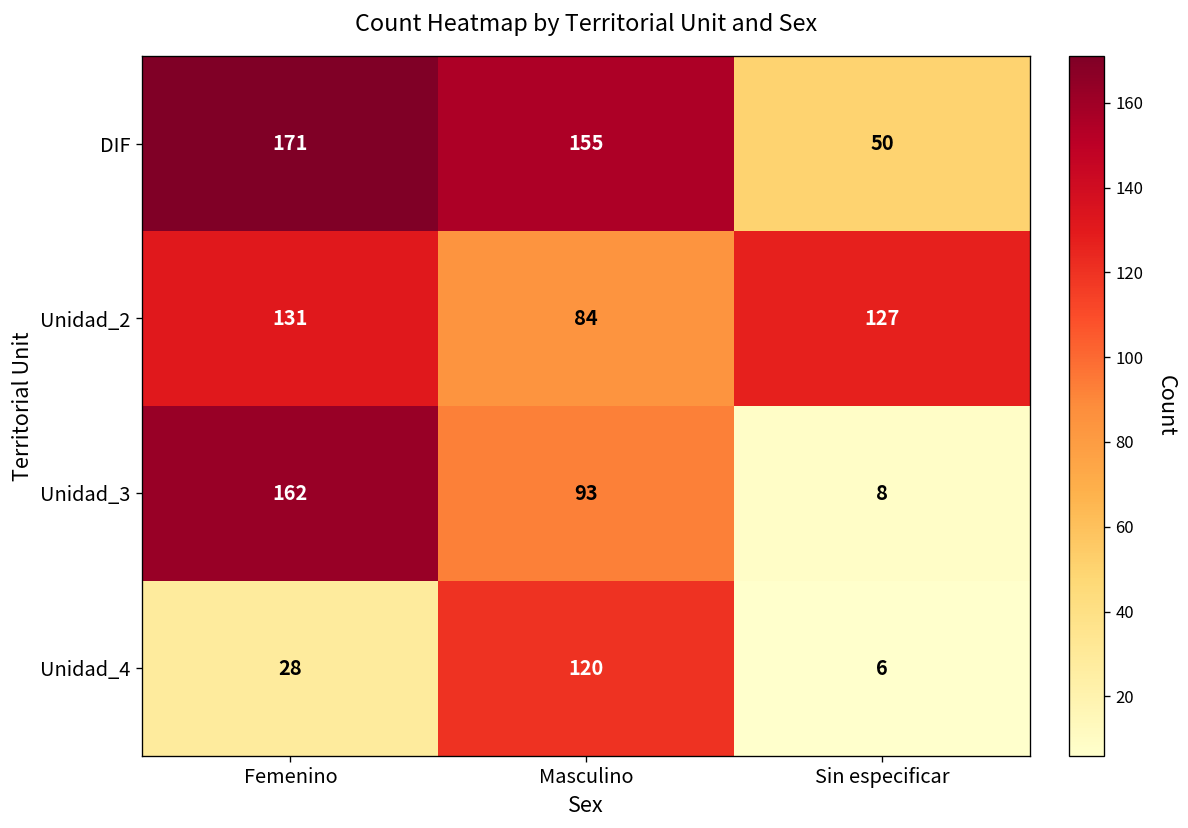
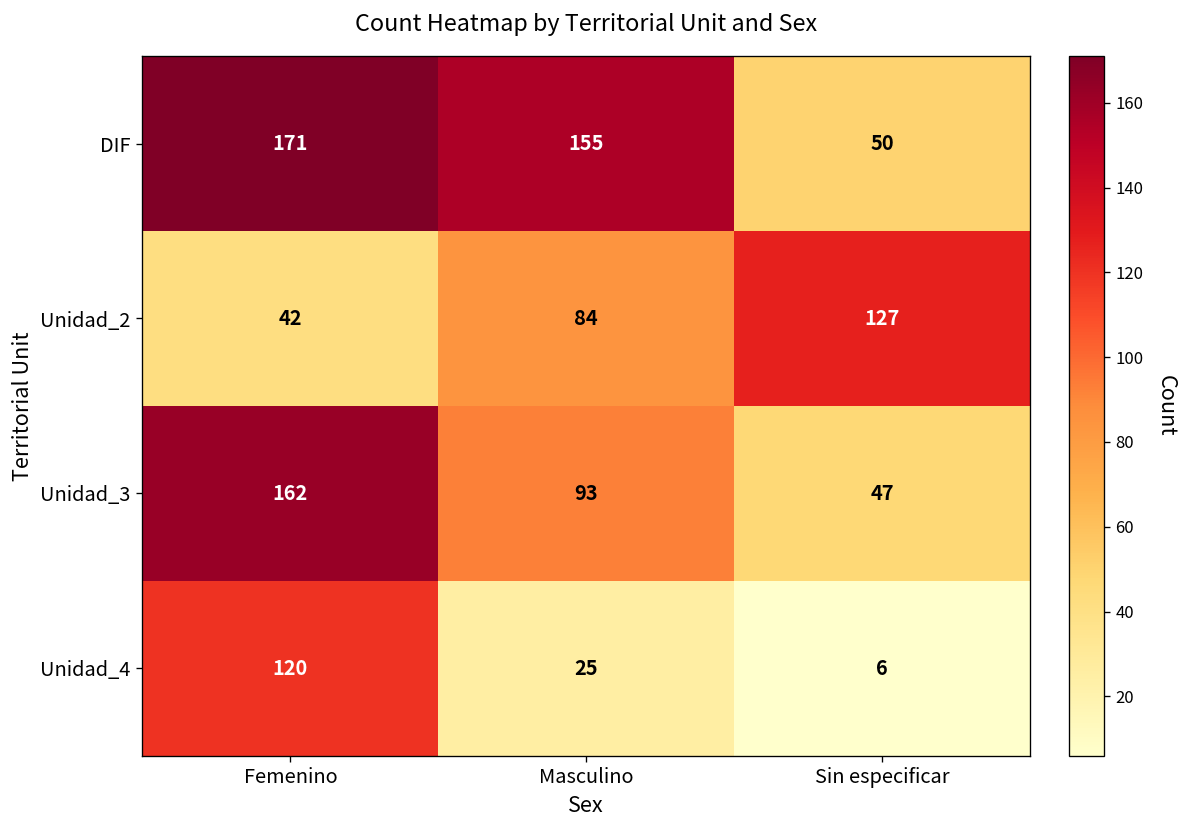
Unidad_2, Femenino: 131 -> 42
Unidad_3, Sin especificar: 8 -> 47
Unidad_4, Femenino: 28 -> 120
Unidad_4, Masculino: 120 -> 25
